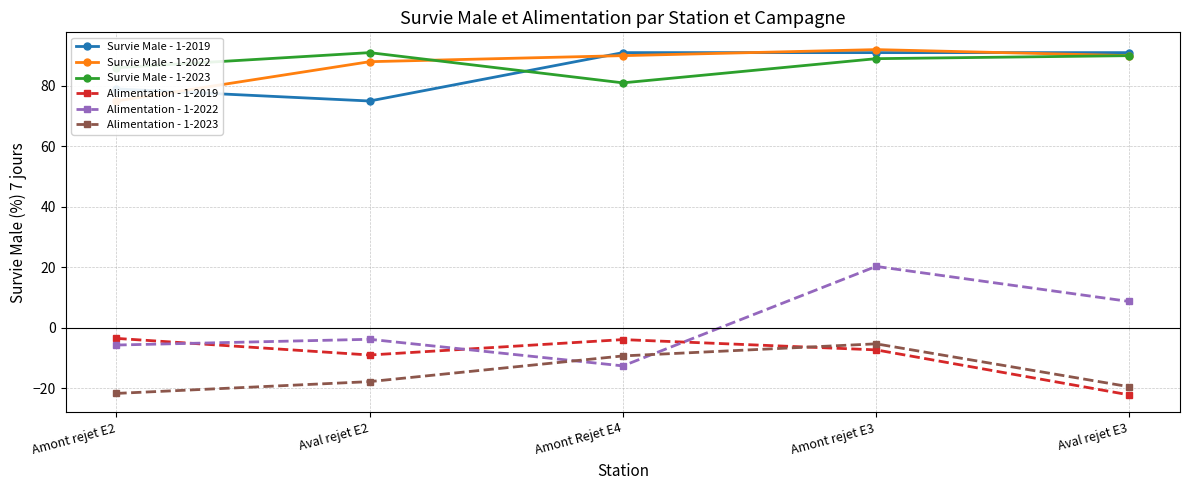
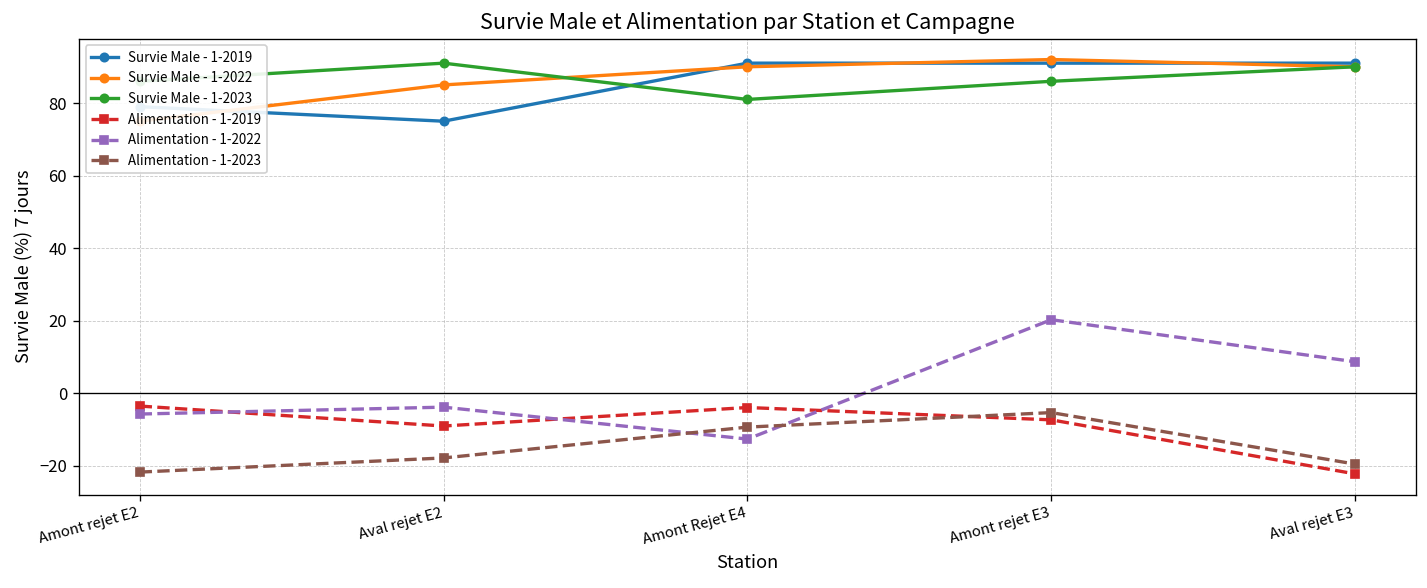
Survie Male - 1-2022, Aval rejet E2: 88 -> 85
Survie Male - 1-2023, Amont rejet E3: 89 -> 86
